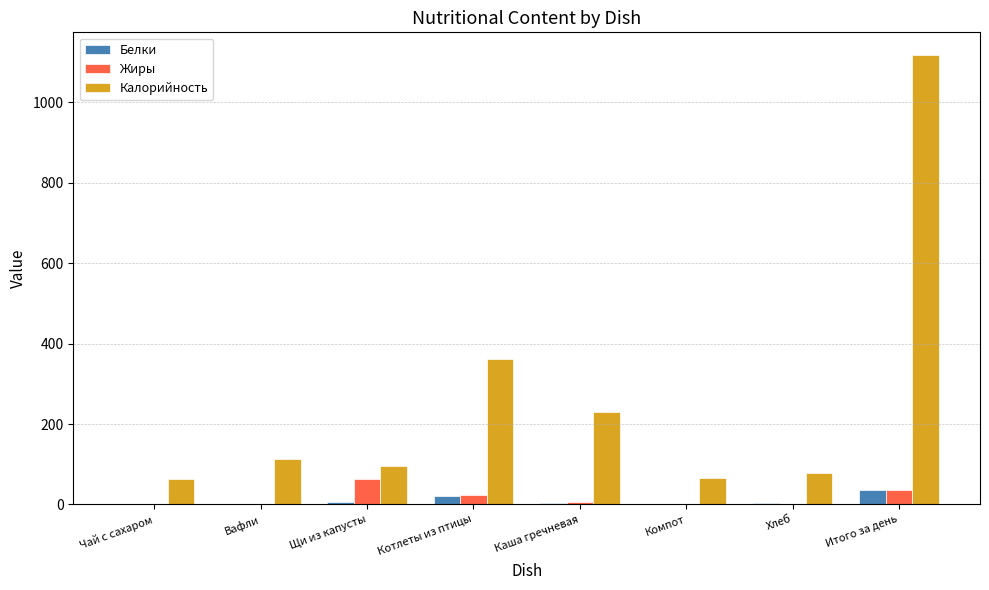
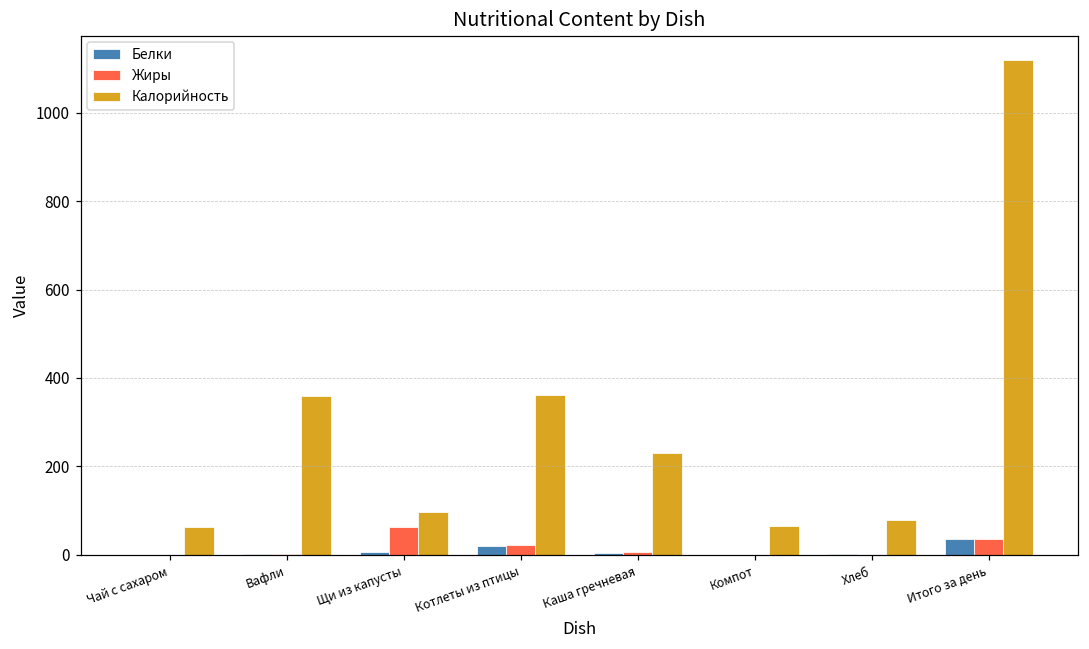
Калорийность, Вафли: 110 -> 360
